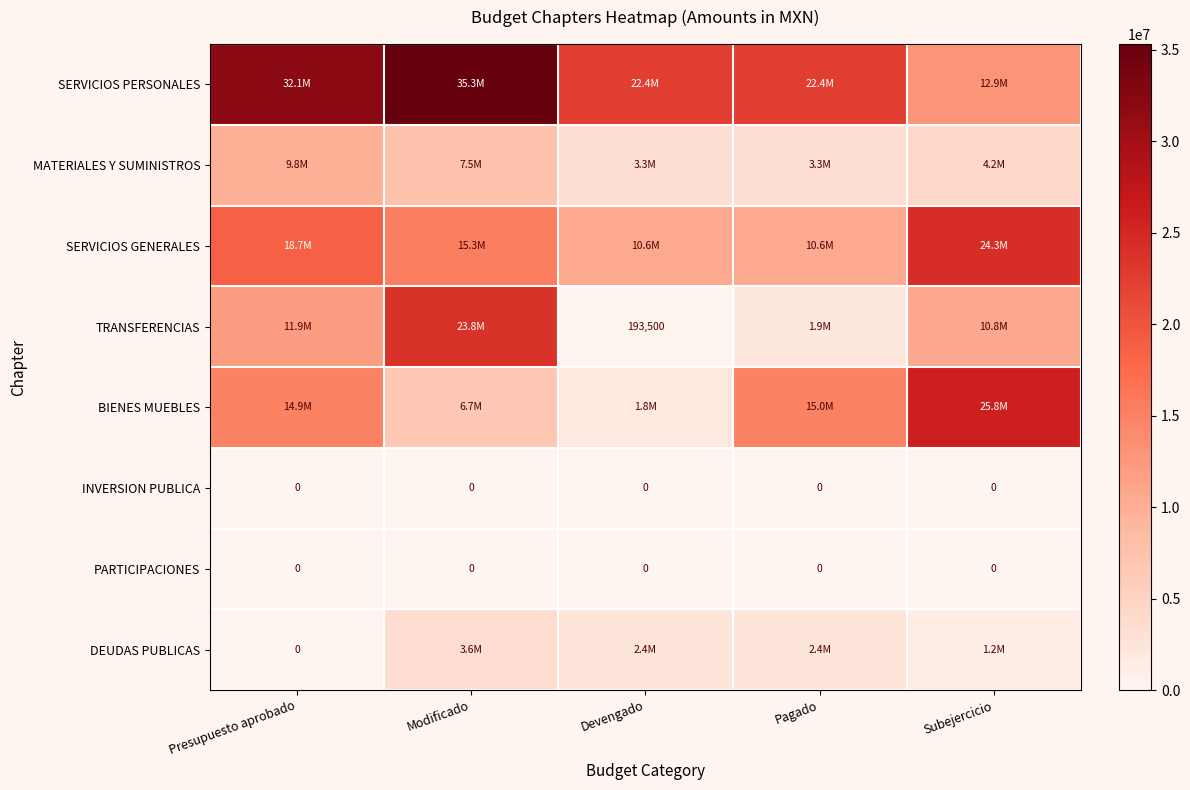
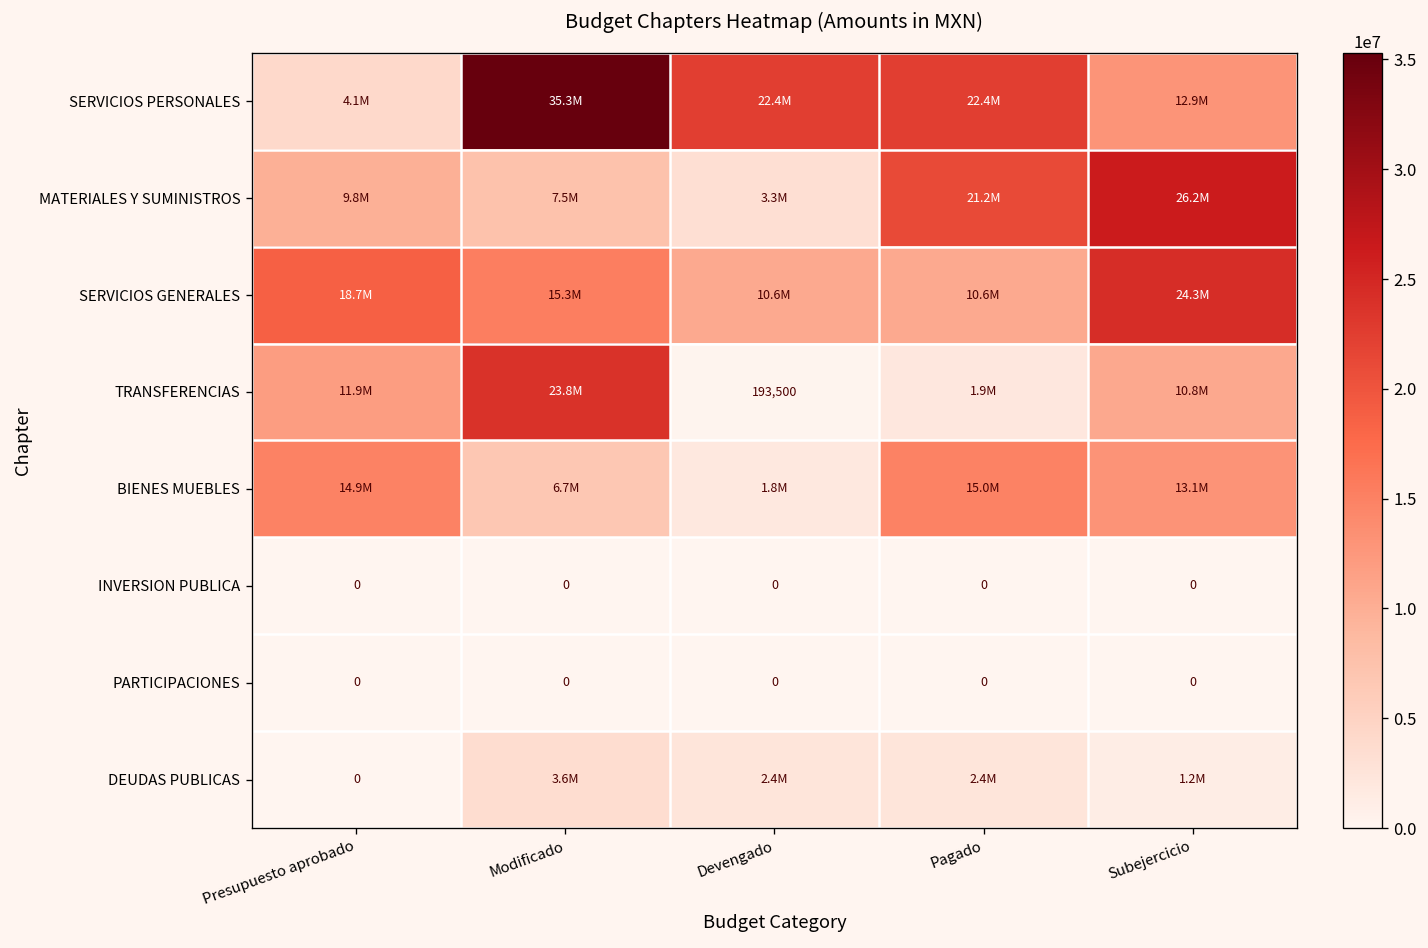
SERVICIOS PERSONALES, Presupuesto aprobado: 32.1M -> 4.1M
MATERIALES Y SUMINISTROS, Pagado: 3.3M -> 21.2M
MATERIALES Y SUMINISTROS, Subejercicio: 4.2M -> 26.2M
BIENES MUEBLES, Subejercicio: 25.8M -> 13.1M
